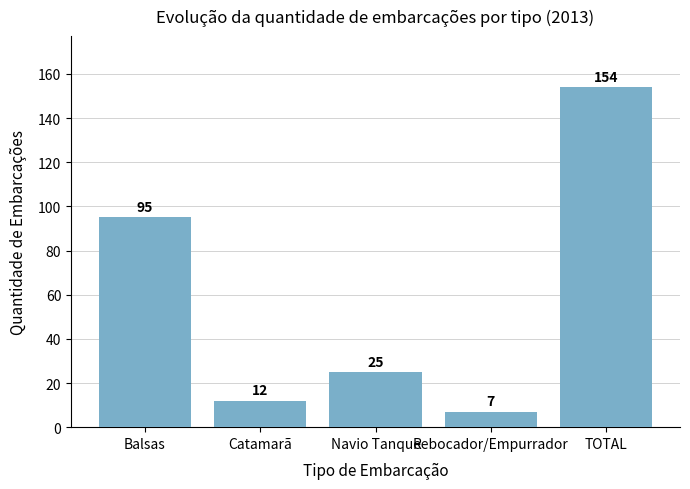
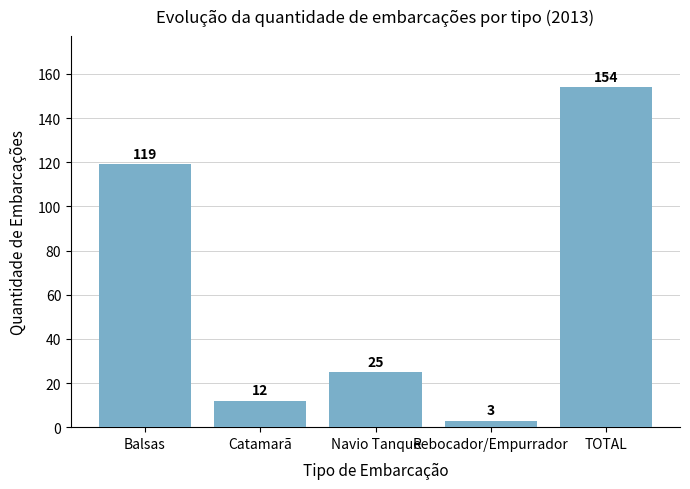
Balsas: 95 -> 119
Rebocador/Empurrador: 7 -> 3
